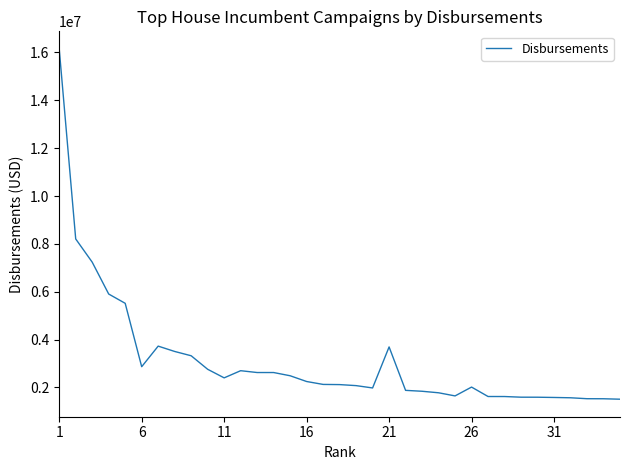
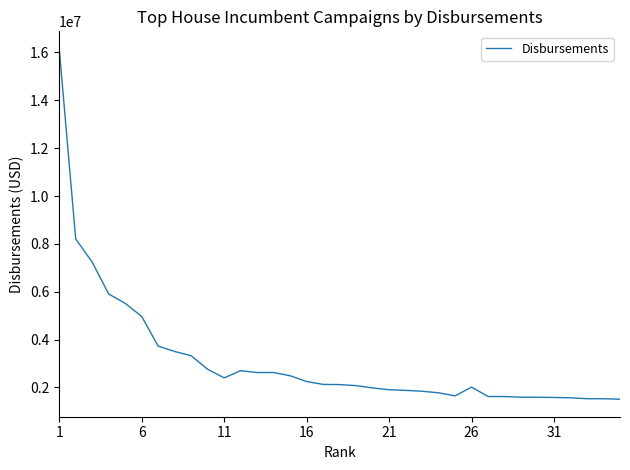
6: 2900000 -> 5000000
21: 3700000 -> 1900000
